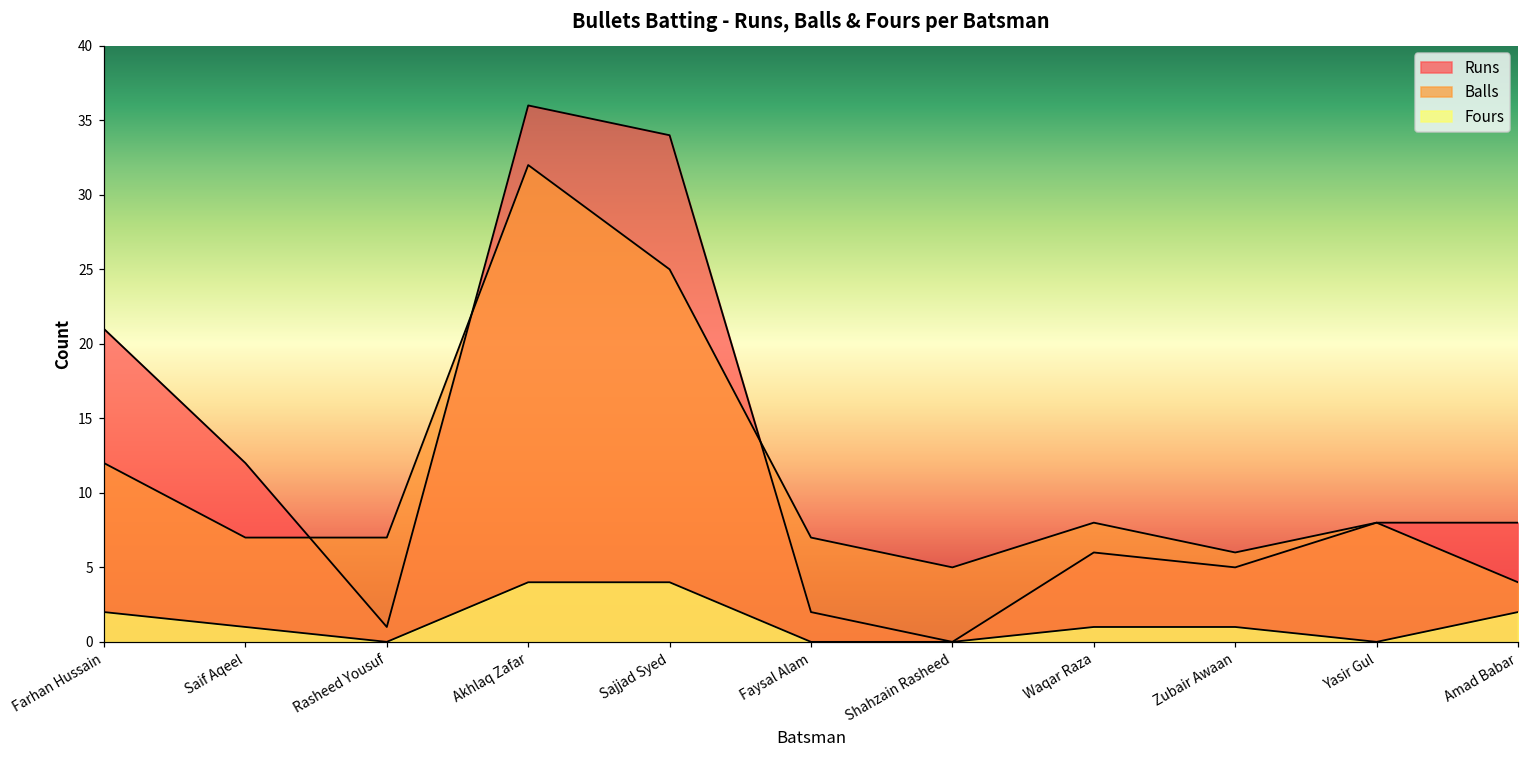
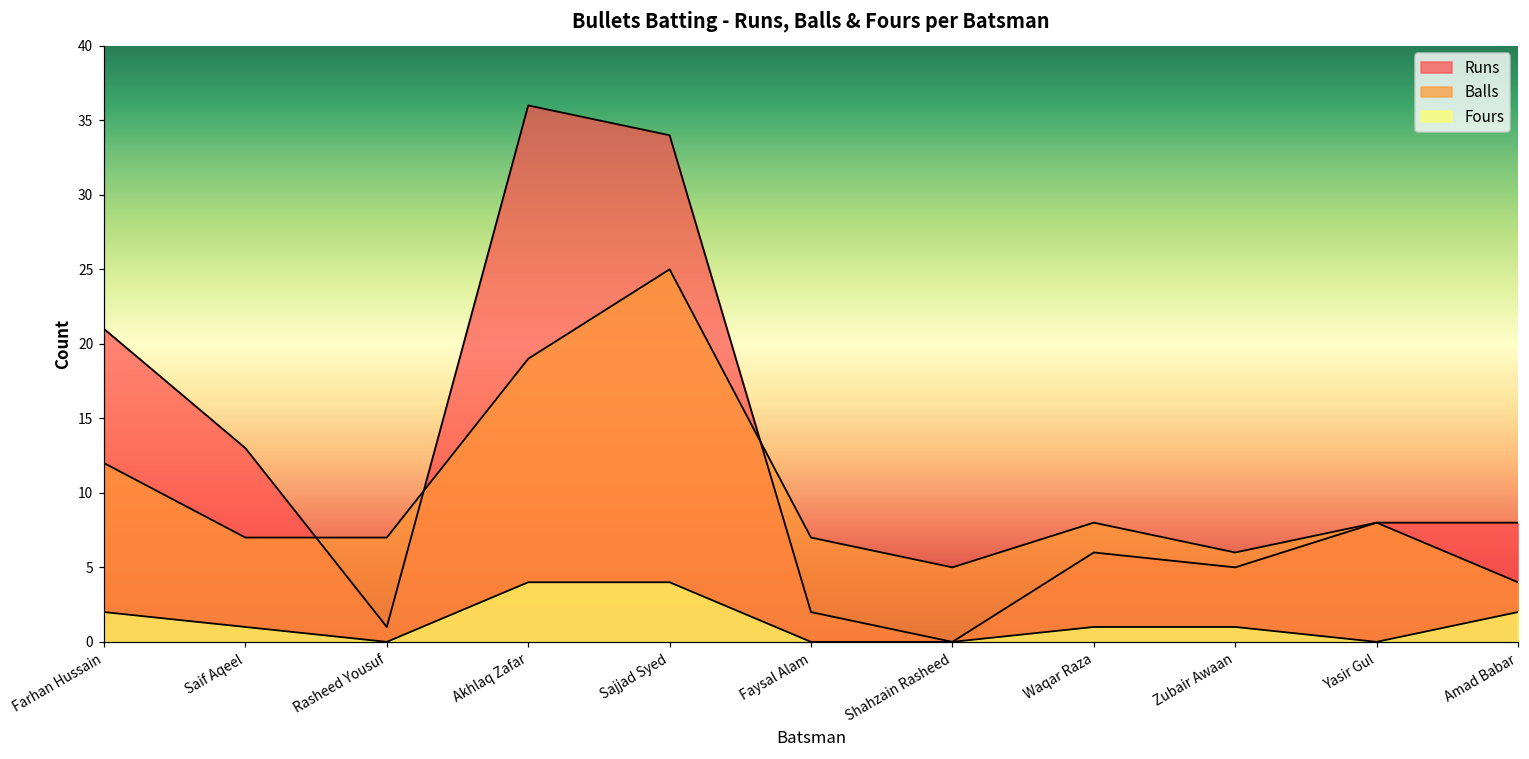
Runs, Saif Aqeel: 12 -> 13
Balls, Akhlaq Zafar: 32 -> 19
